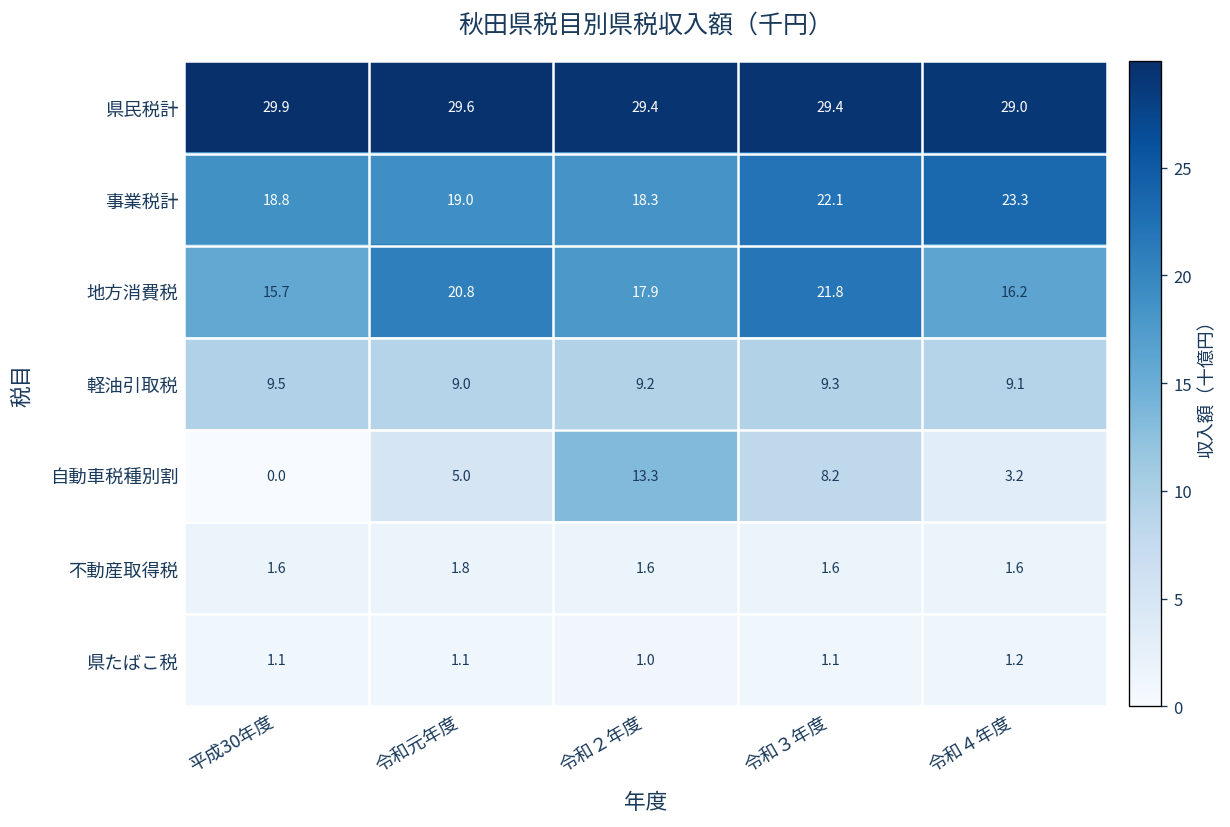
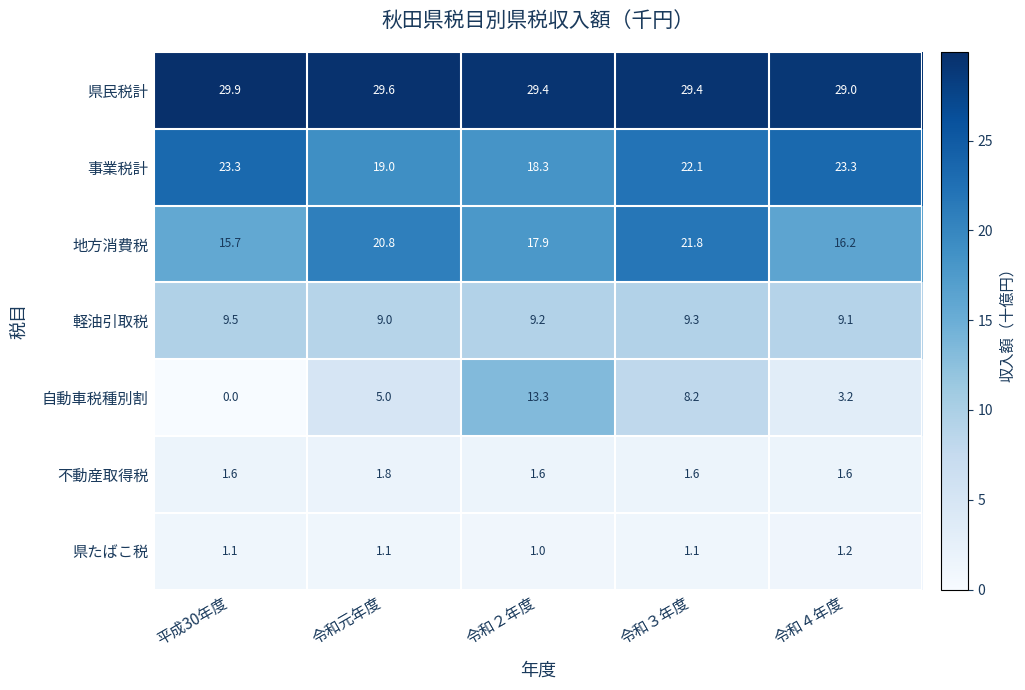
事業税計, 平成30年度: 18.8 -> 23.3
